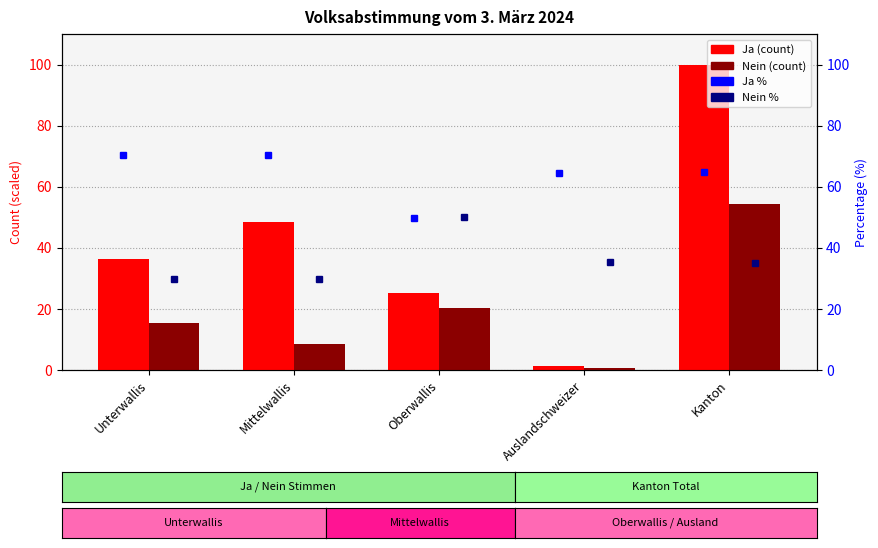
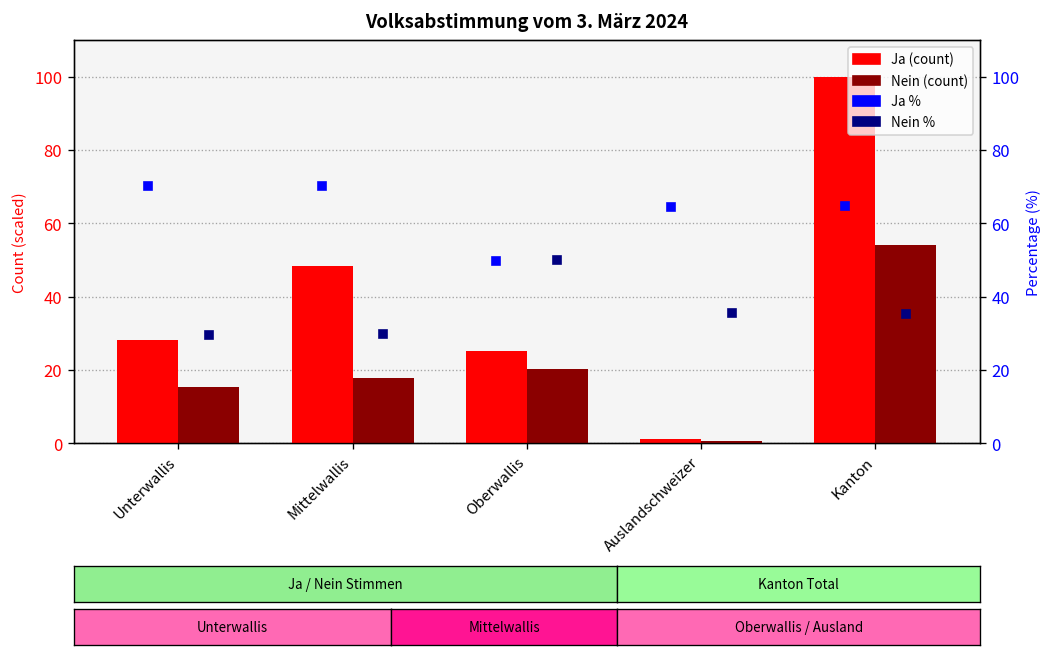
Ja (count), Unterwallis: 36 -> 28
Nein (count), Mittelwallis: 9 -> 18
